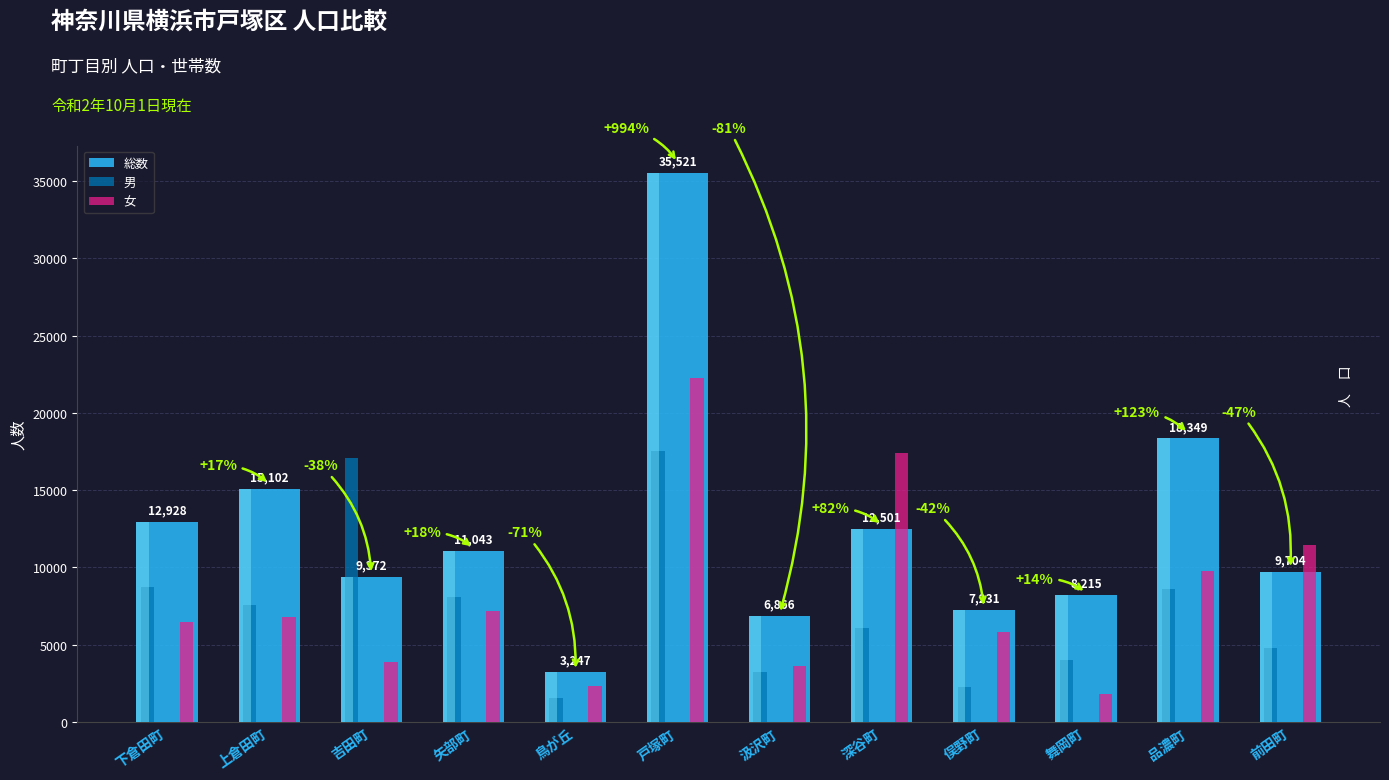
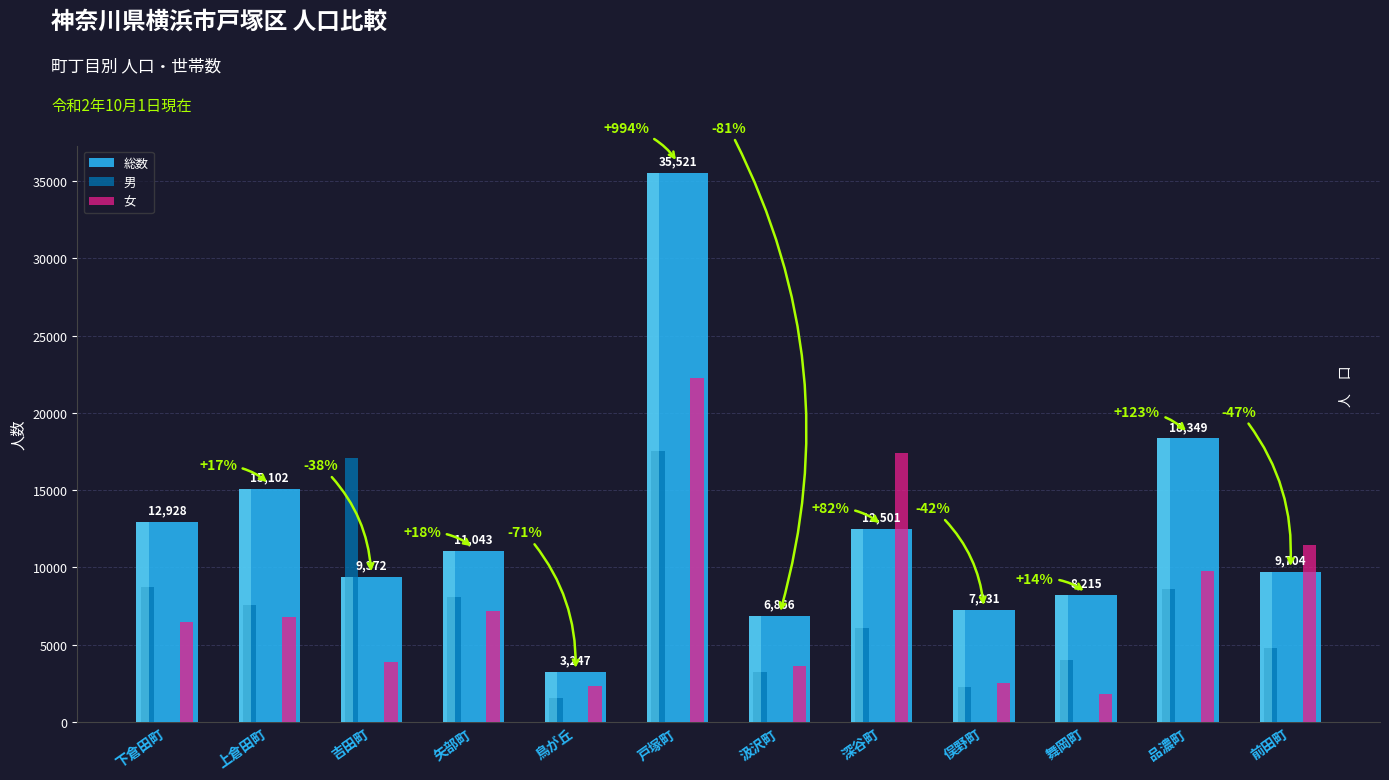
女, 俣野町: 5800 -> 2500
